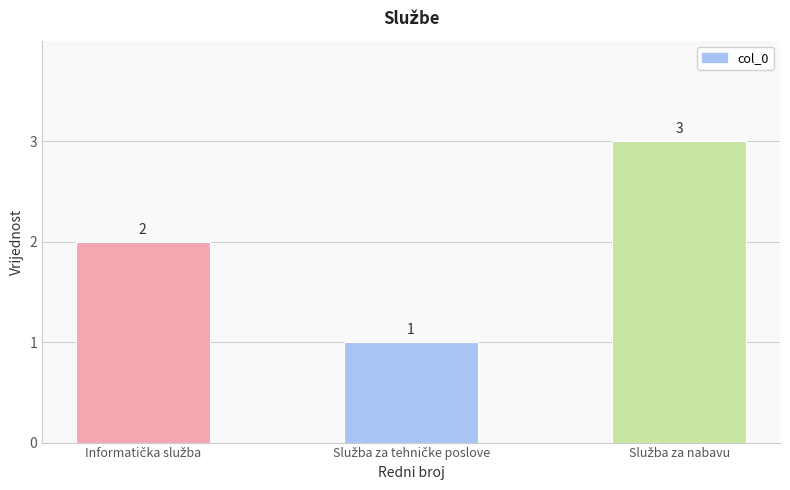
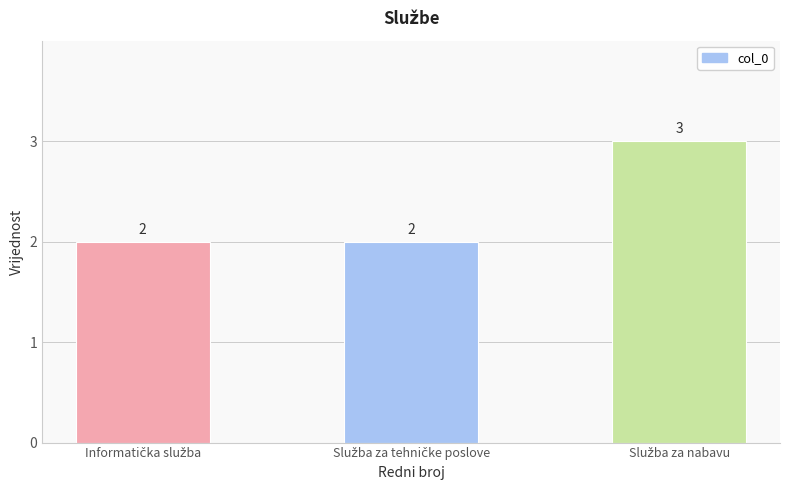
Služba za tehničke poslove: 1 -> 2
